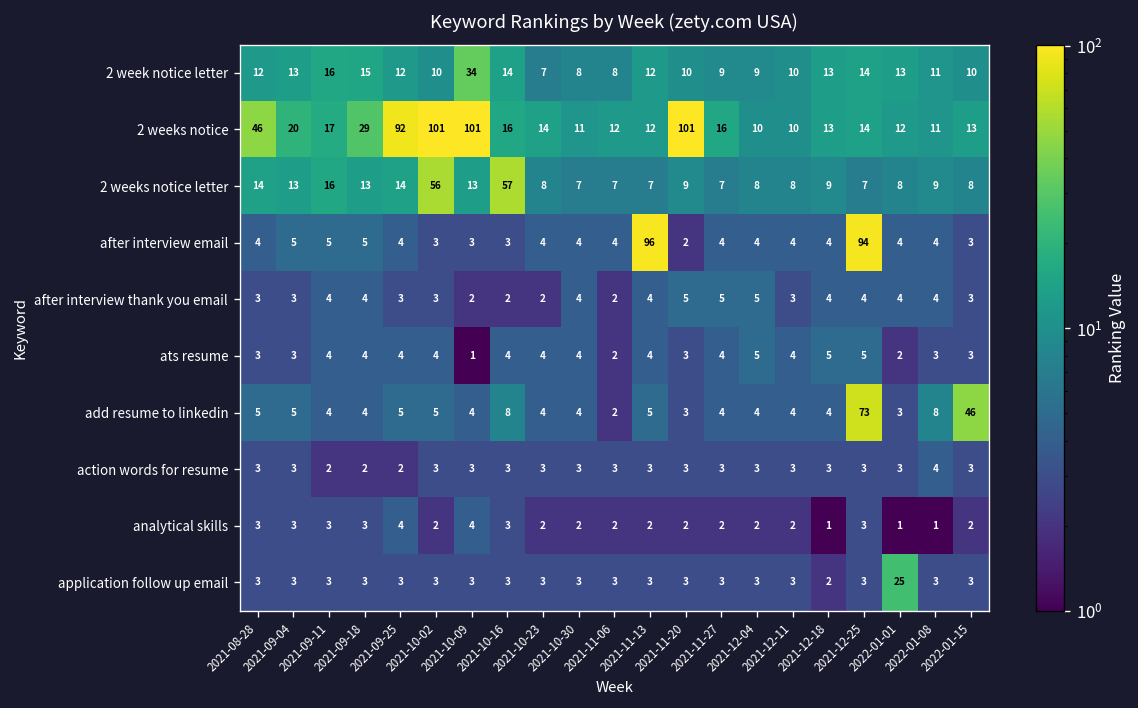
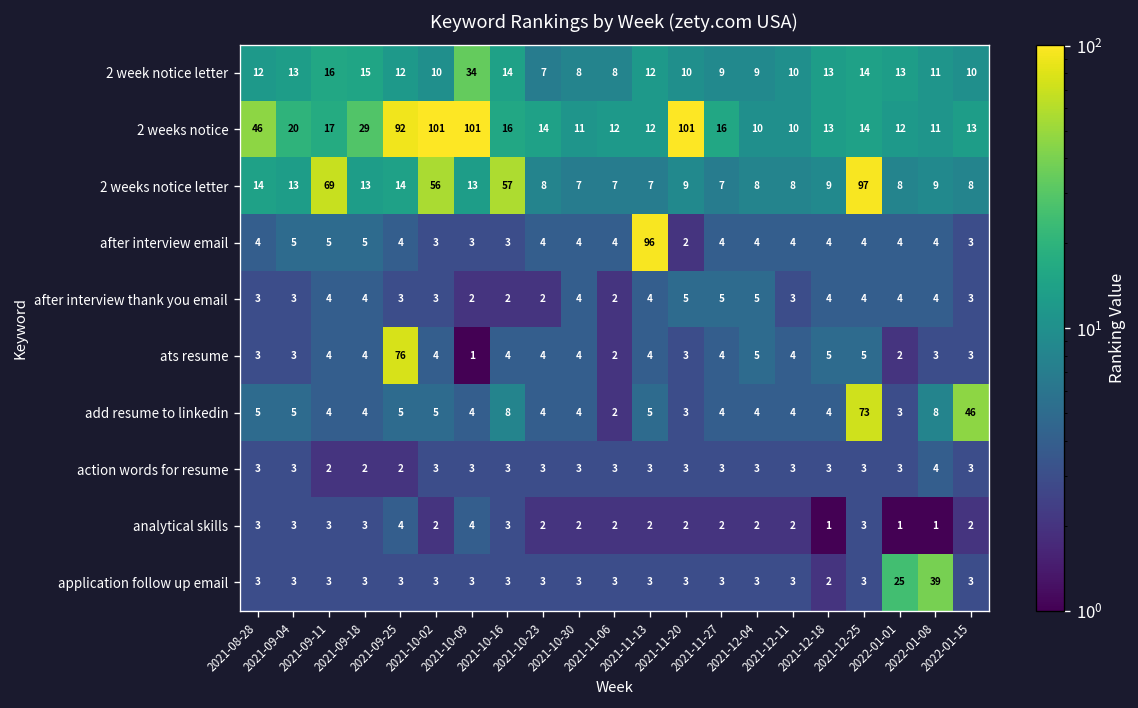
2 weeks notice letter, 2021-09-11: 16 -> 69
2 weeks notice letter, 2021-12-25: 7 -> 97
after interview email, 2021-12-25: 94 -> 4
ats resume, 2021-09-25: 4 -> 76
application follow up email, 2022-01-08: 3 -> 39
